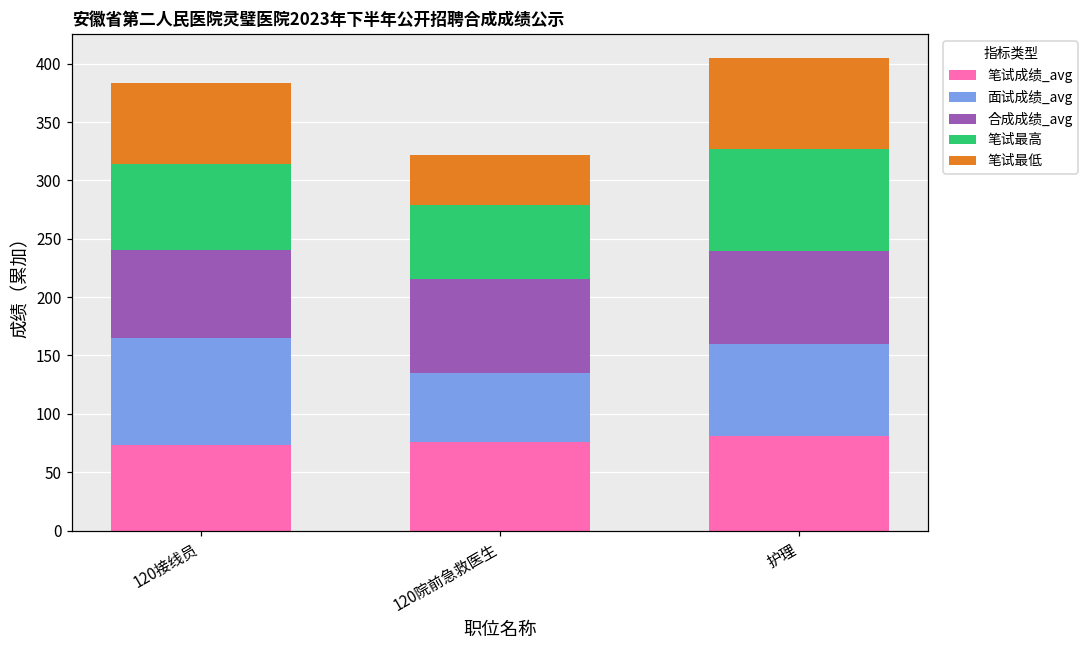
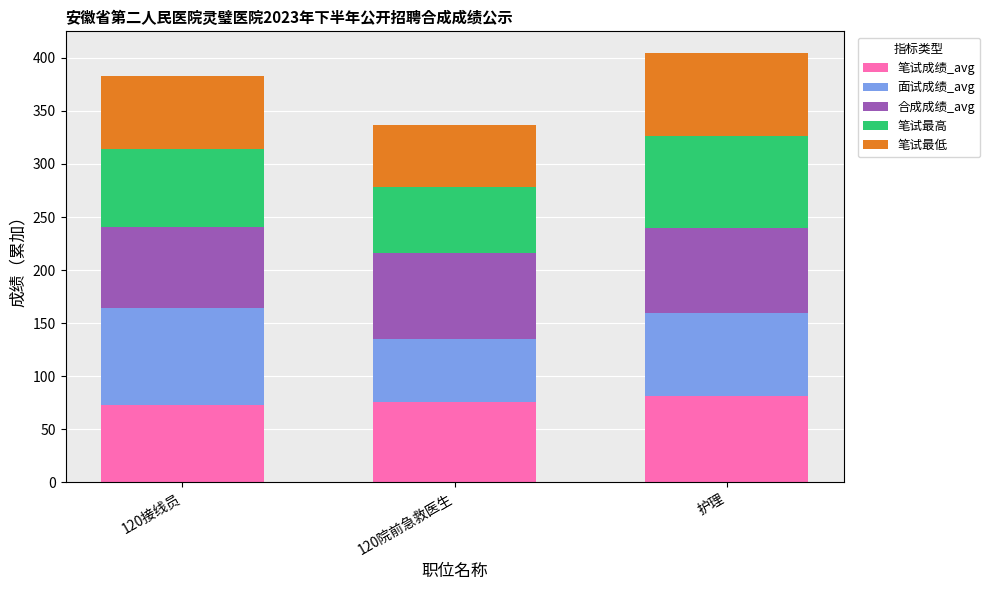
笔试最低, 120院前急救医生: 43 -> 58
